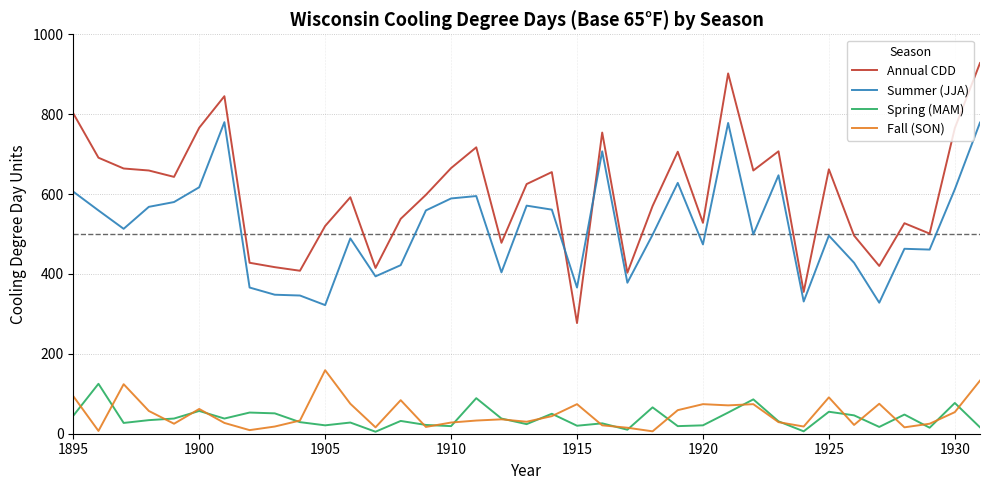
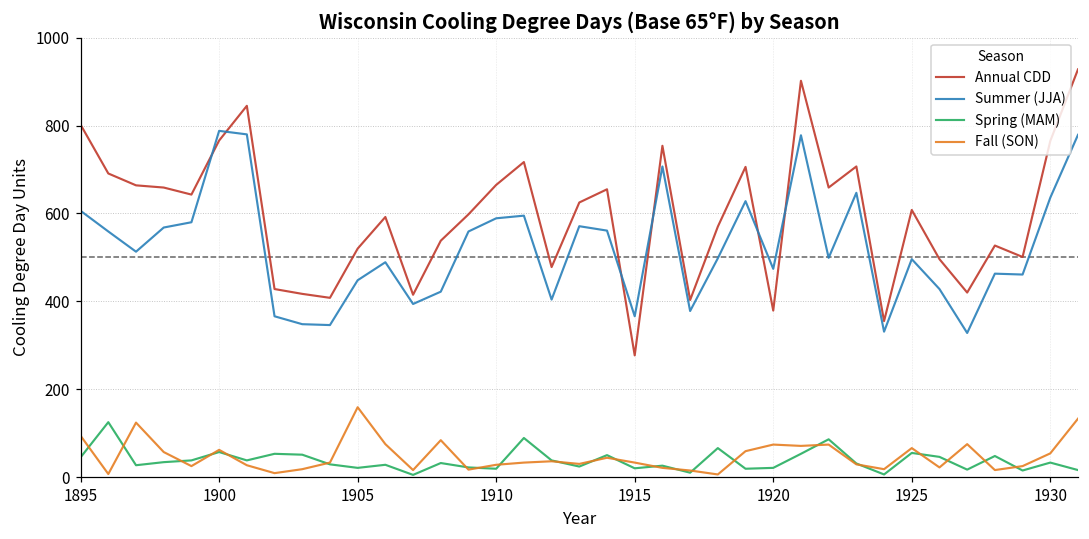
Summer (JJA), 1900: 620 -> 790
Summer (JJA), 1905: 320 -> 450
Fall (SON), 1915: 70 -> 30
Annual CDD, 1920: 530 -> 380
Annual CDD, 1925: 660 -> 610
Fall (SON), 1925: 90 -> 70
Summer (JJA), 1930: 610 -> 640
Spring (MAM), 1930: 80 -> 30
